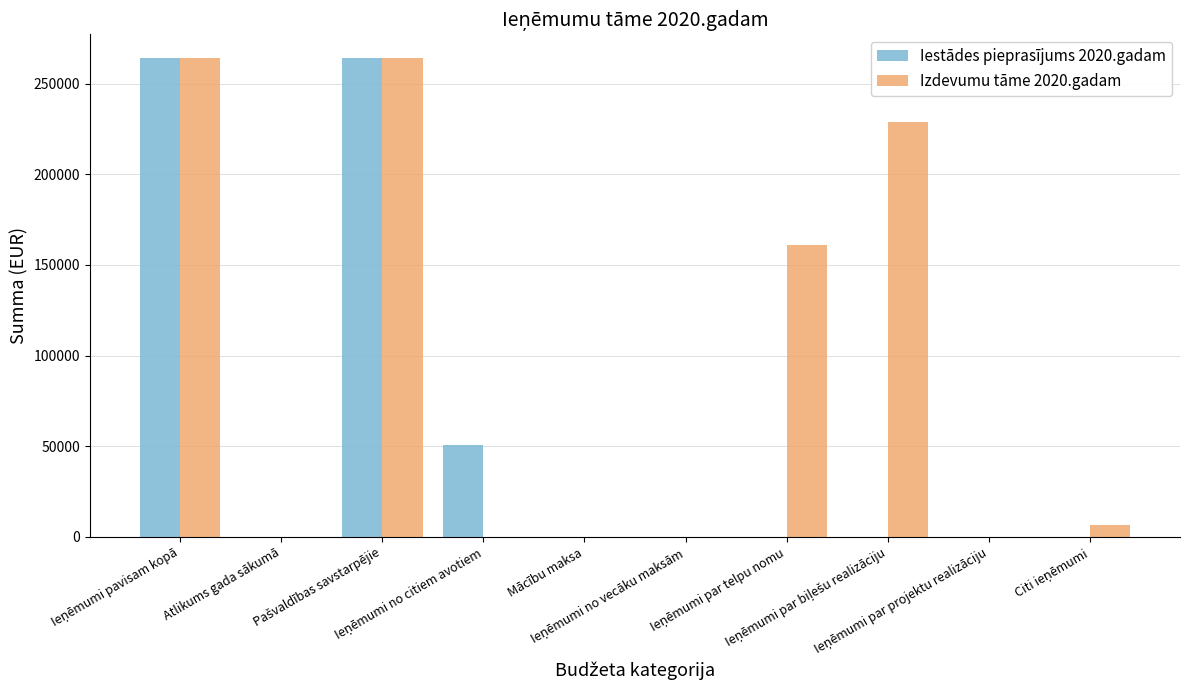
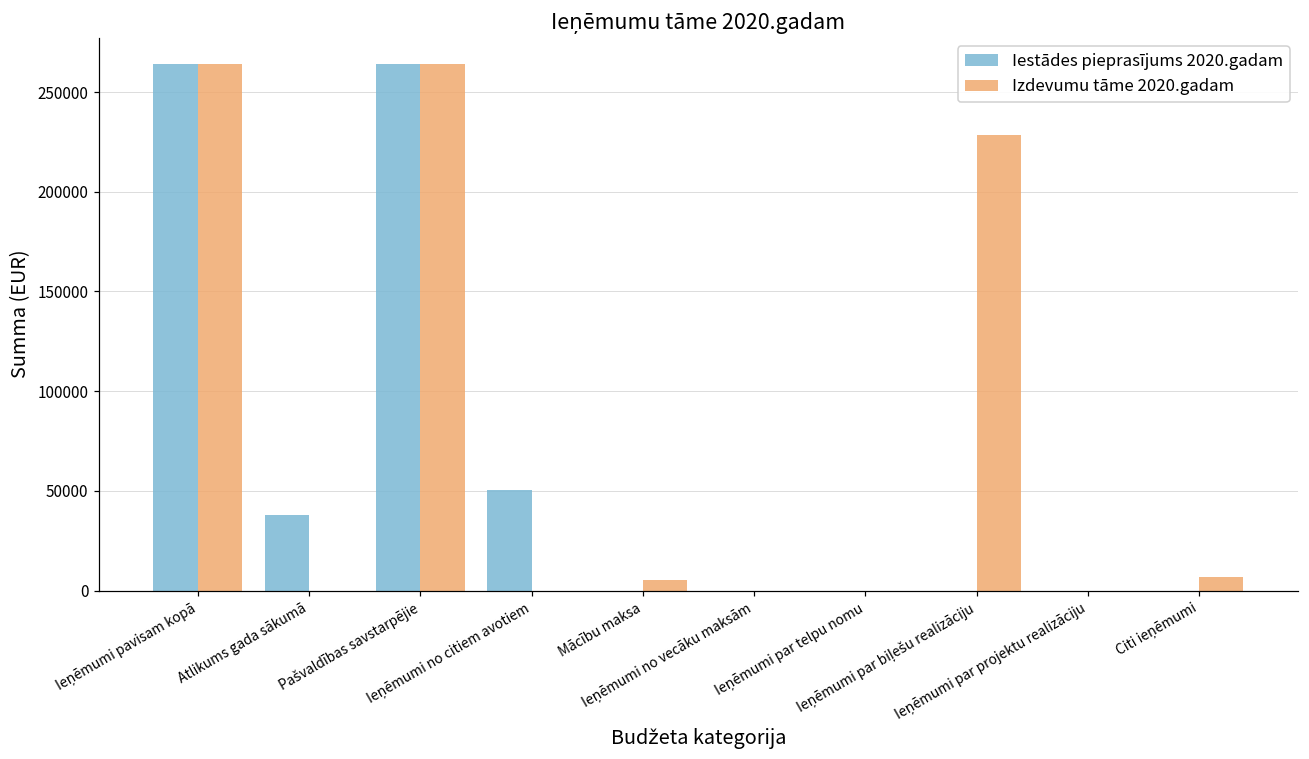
Iestādes pieprasījums 2020.gadam, Atlikums gada sākumā: 0 -> 38000
Izdevumu tāme 2020.gadam, Mācību maksa: 0 -> 5000
Izdevumu tāme 2020.gadam, Ieņēmumi par telpu nomu: 161000 -> 0
